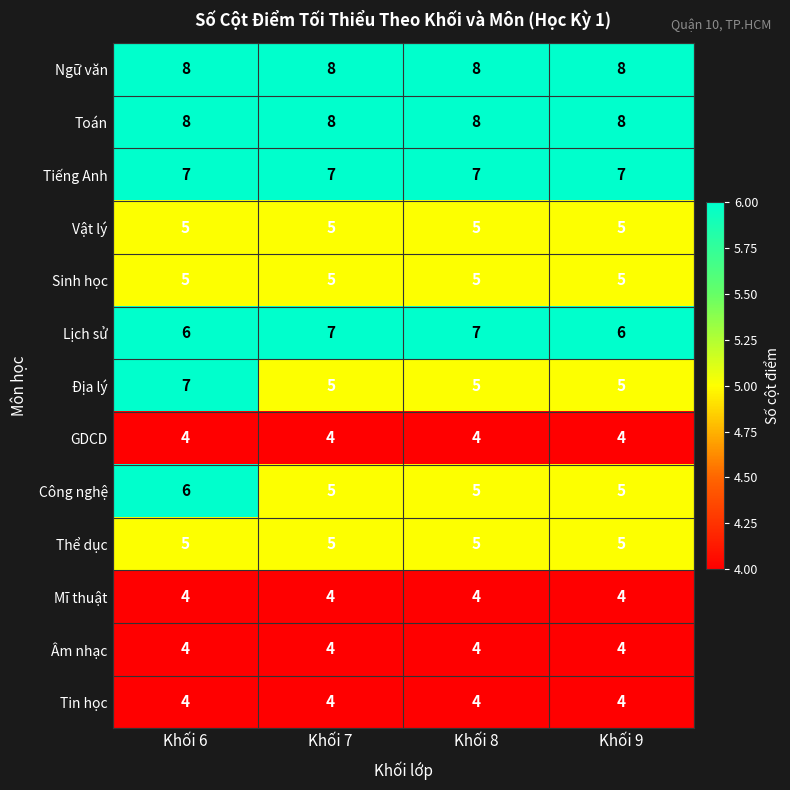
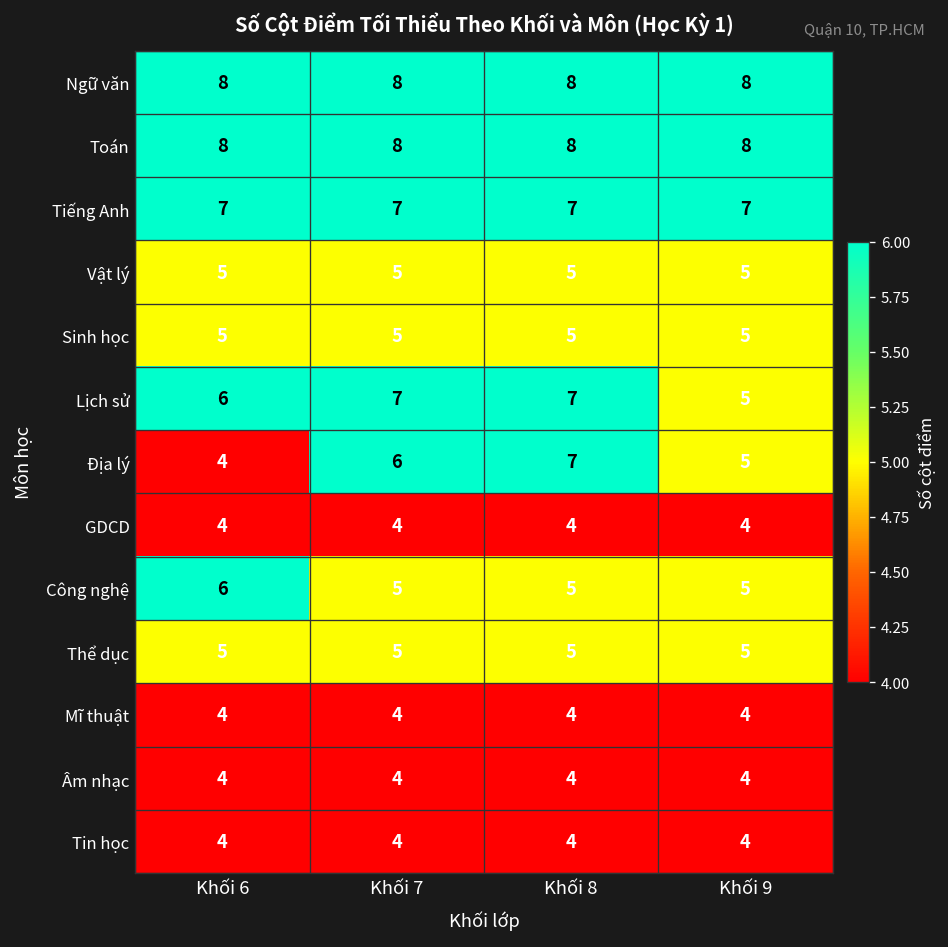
Lịch sử, Khối 9: 6 -> 5
Địa lý, Khối 6: 7 -> 4
Địa lý, Khối 7: 5 -> 6
Địa lý, Khối 8: 5 -> 7
